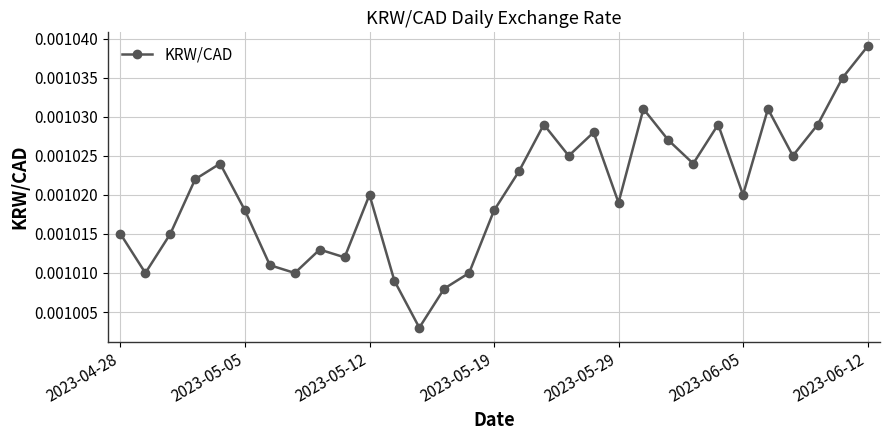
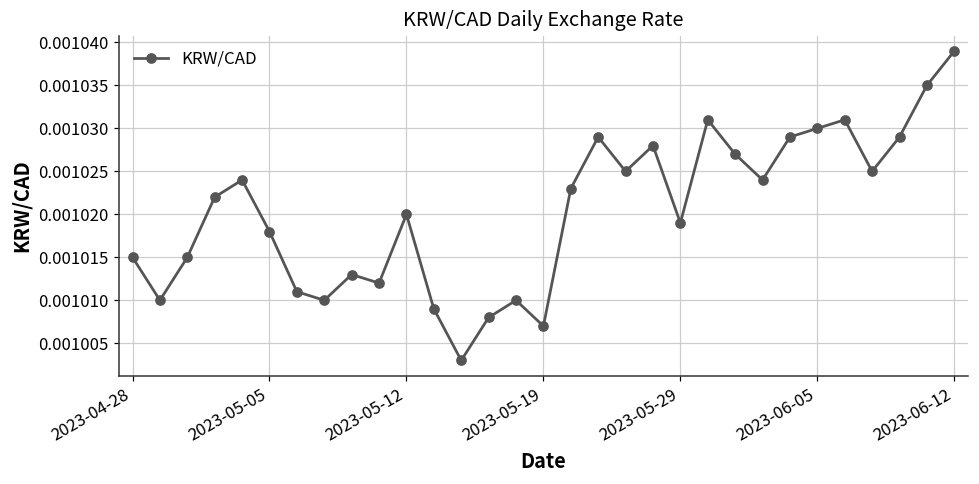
2023-05-19: 0.001018 -> 0.001007
2023-06-05: 0.00102 -> 0.00103
